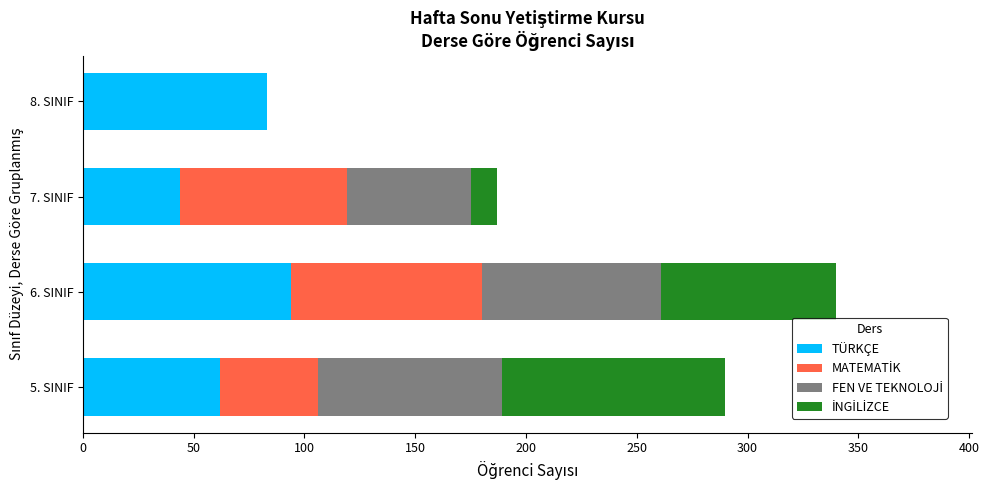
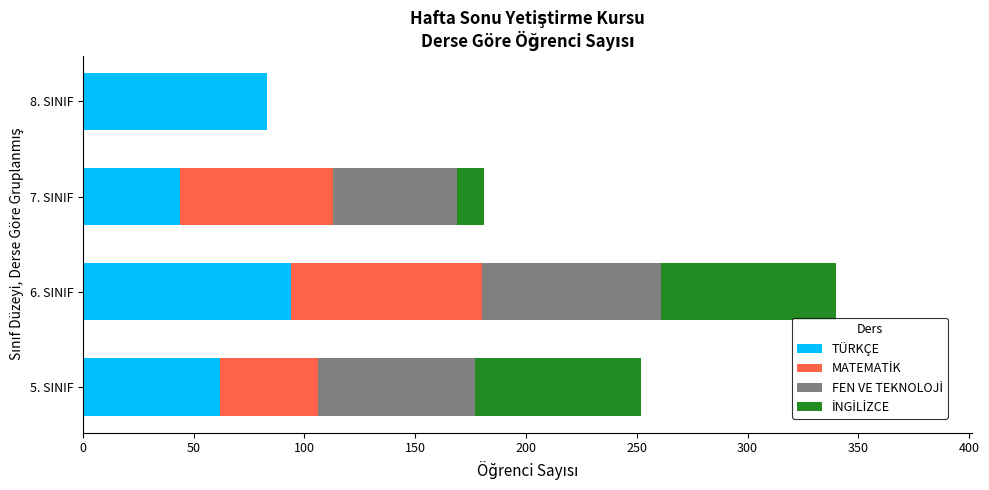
MATEMATİK, 7. SINIF: 75 -> 69
FEN VE TEKNOLOJİ, 5. SINIF: 83 -> 71
İNGİLİZCE, 5. SINIF: 101 -> 75
